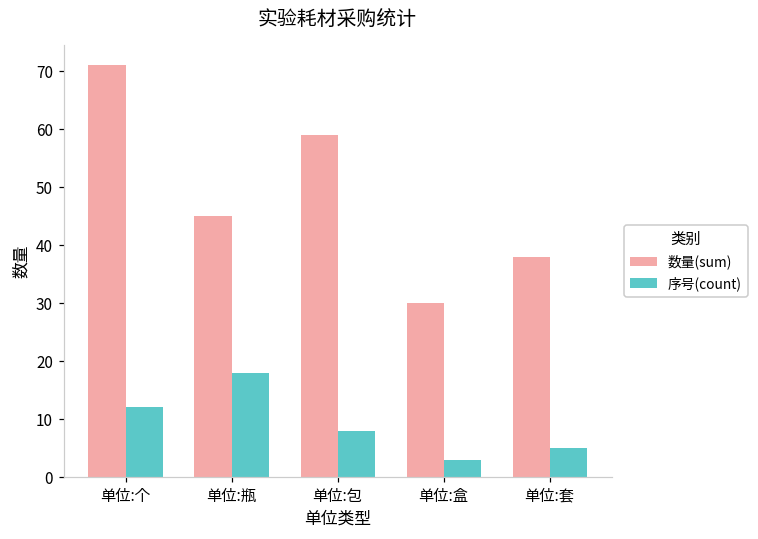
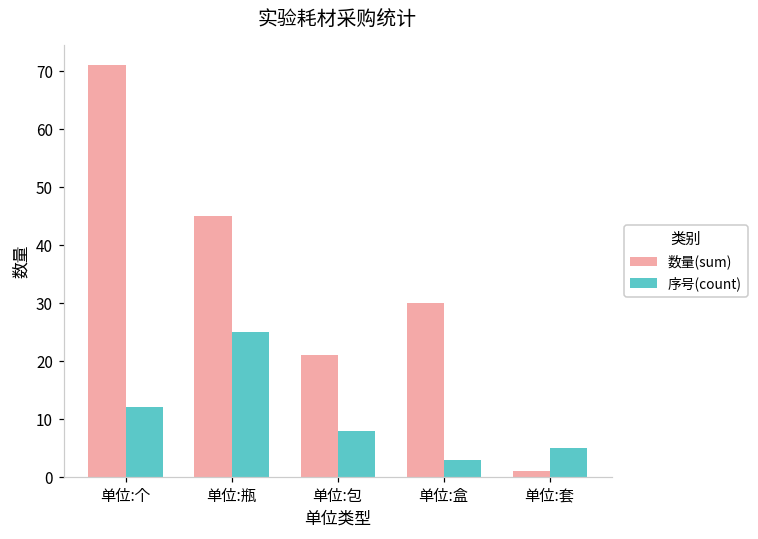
序号(count), 单位:瓶: 18 -> 25
数量(sum), 单位:包: 59 -> 21
数量(sum), 单位:套: 38 -> 1
